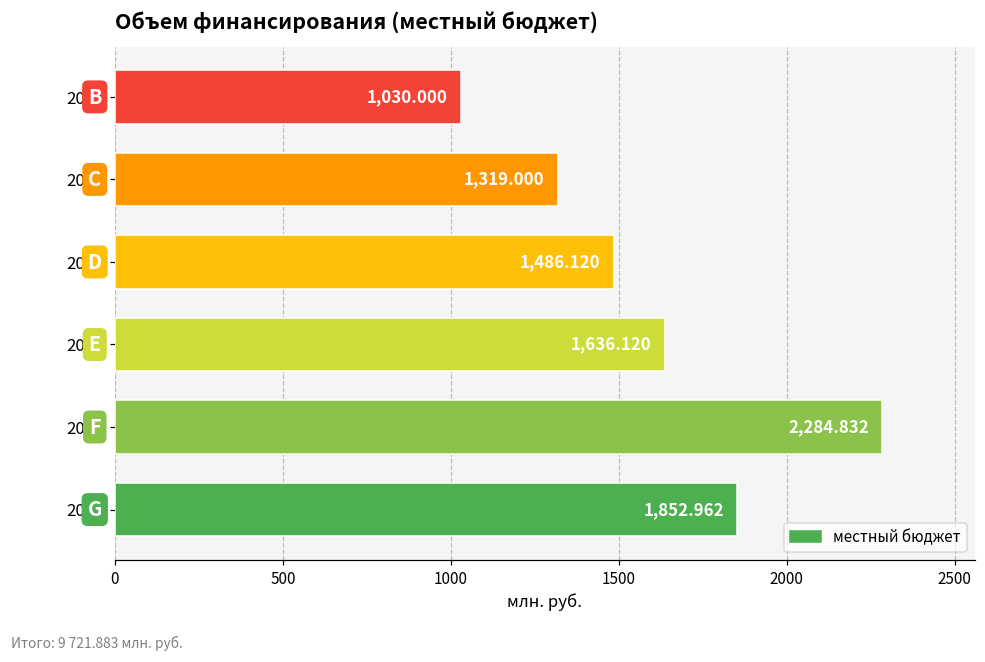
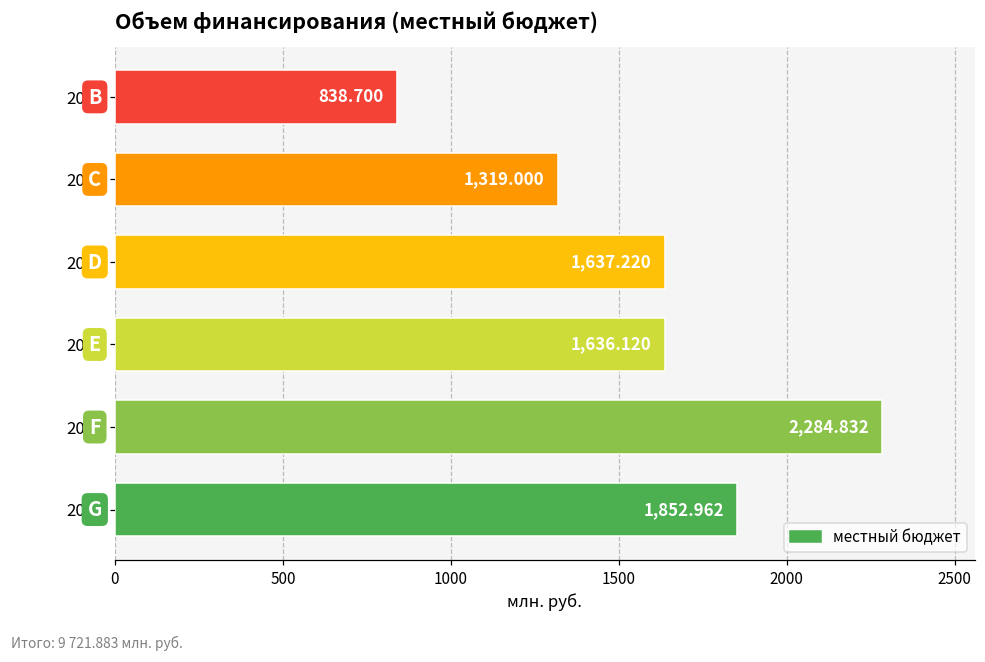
2025: 1,030.000 -> 838.700
2023: 1,486.120 -> 1,637.220
